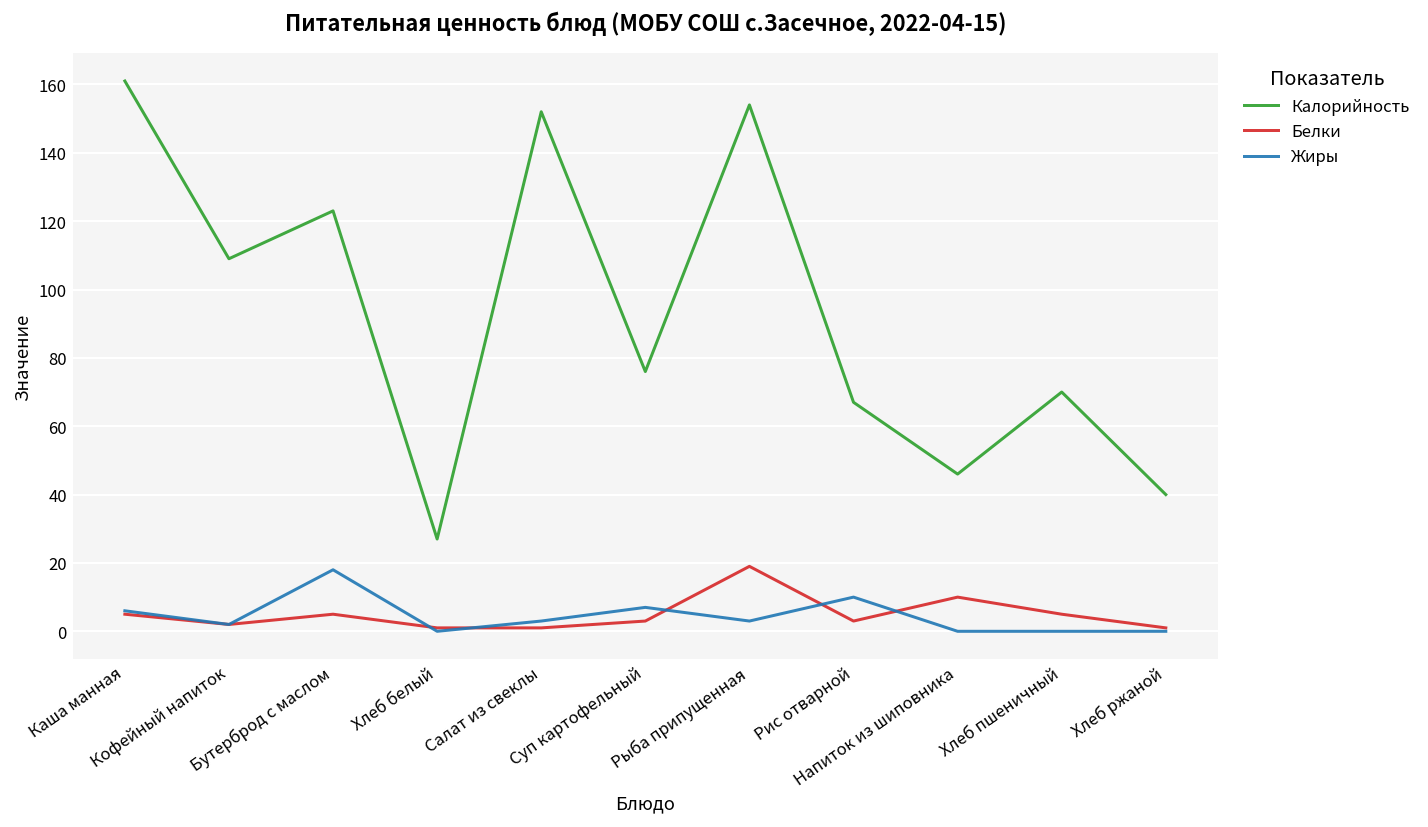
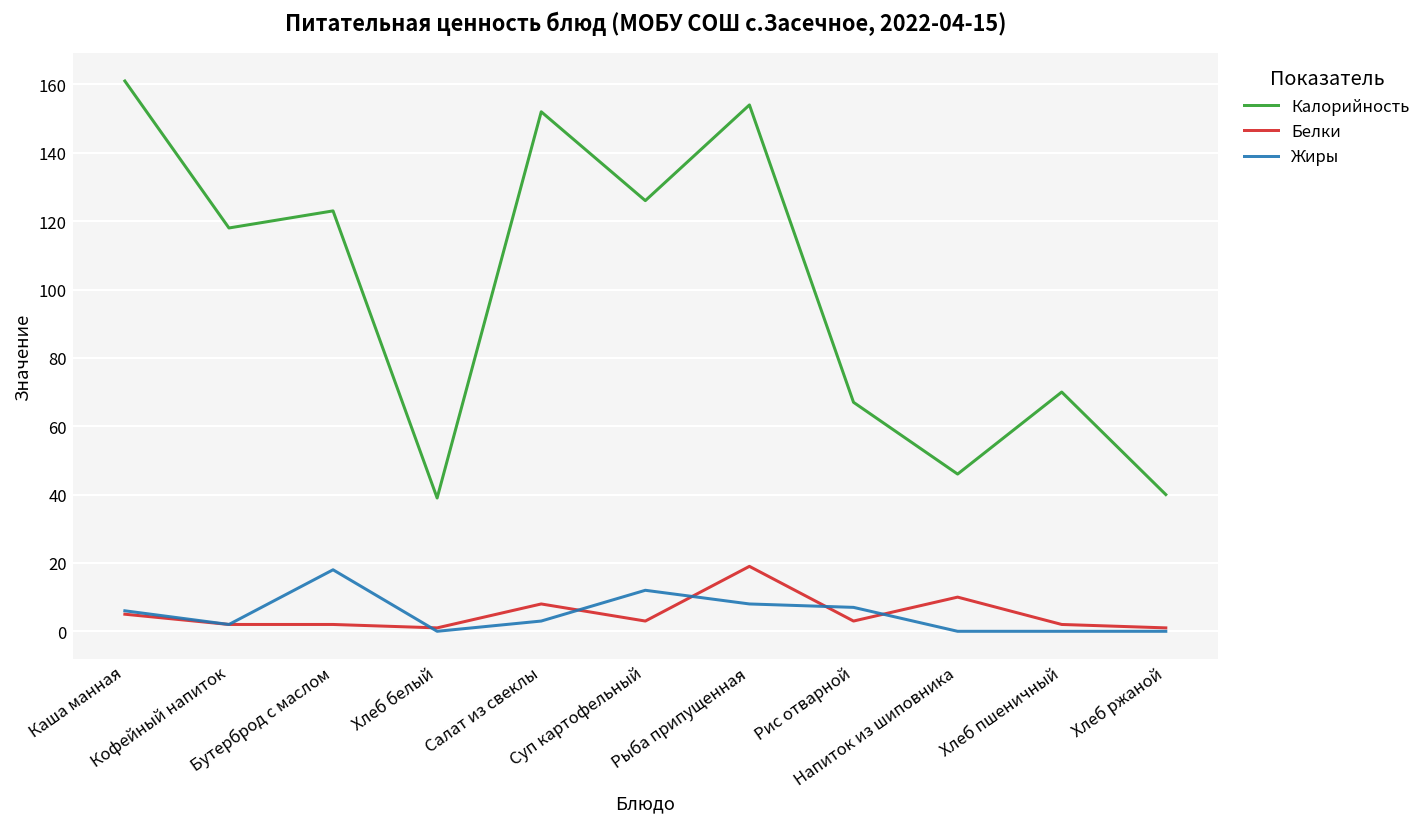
Калорийность, Кофейный напиток: 109 -> 118
Белки, Бутерброд с маслом: 5 -> 2
Калорийность, Хлеб белый: 27 -> 39
Белки, Салат из свеклы: 1 -> 8
Калорийность, Суп картофельный: 76 -> 126
Жиры, Суп картофельный: 7 -> 12
Жиры, Рыба припущенная: 3 -> 8
Жиры, Рис отварной: 10 -> 7
Белки, Хлеб пшеничный: 5 -> 2
